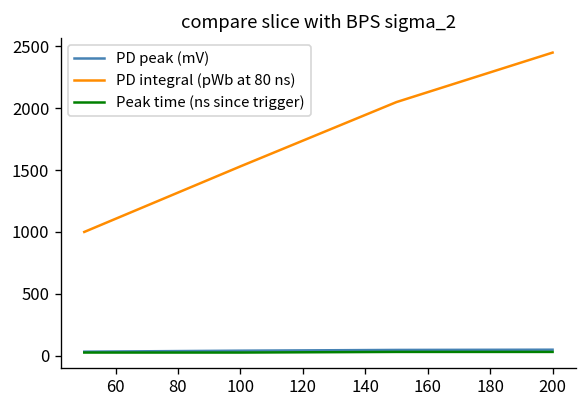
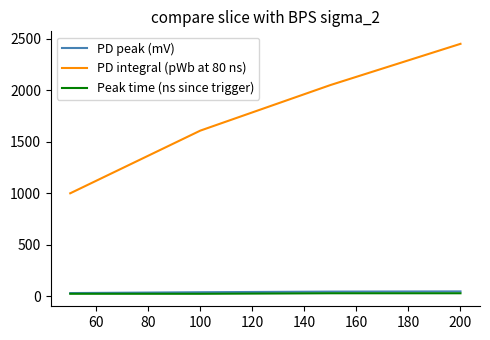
PD integral (pWb at 80 ns), 100: 1530 -> 1610
